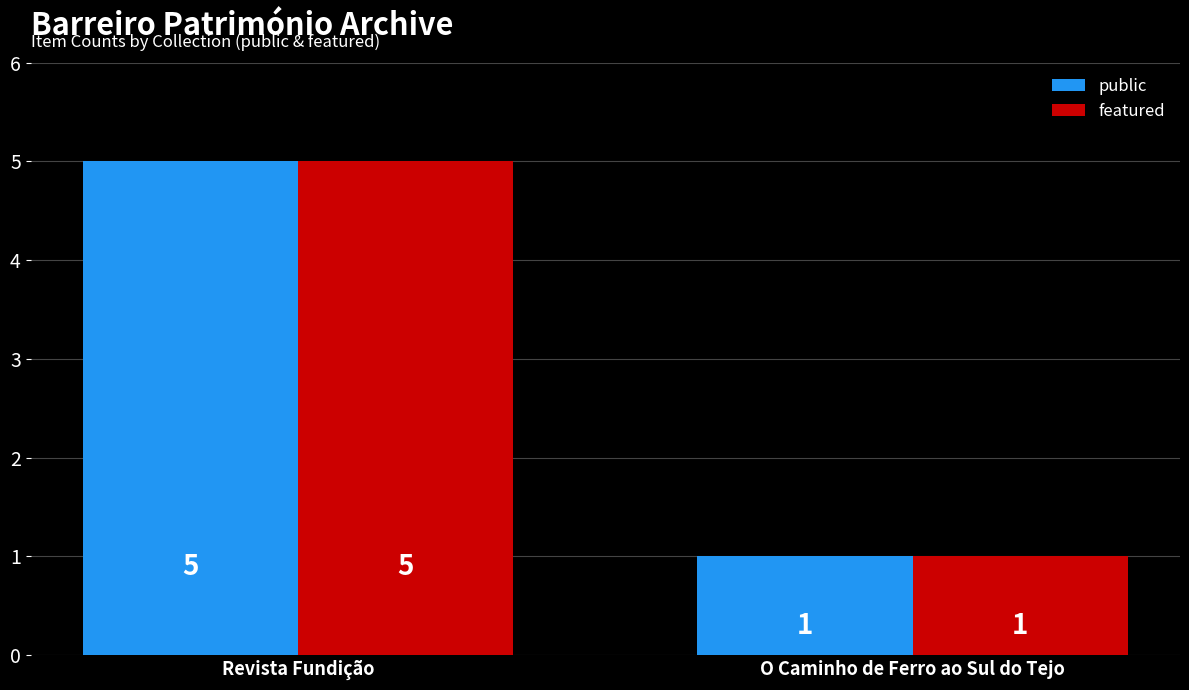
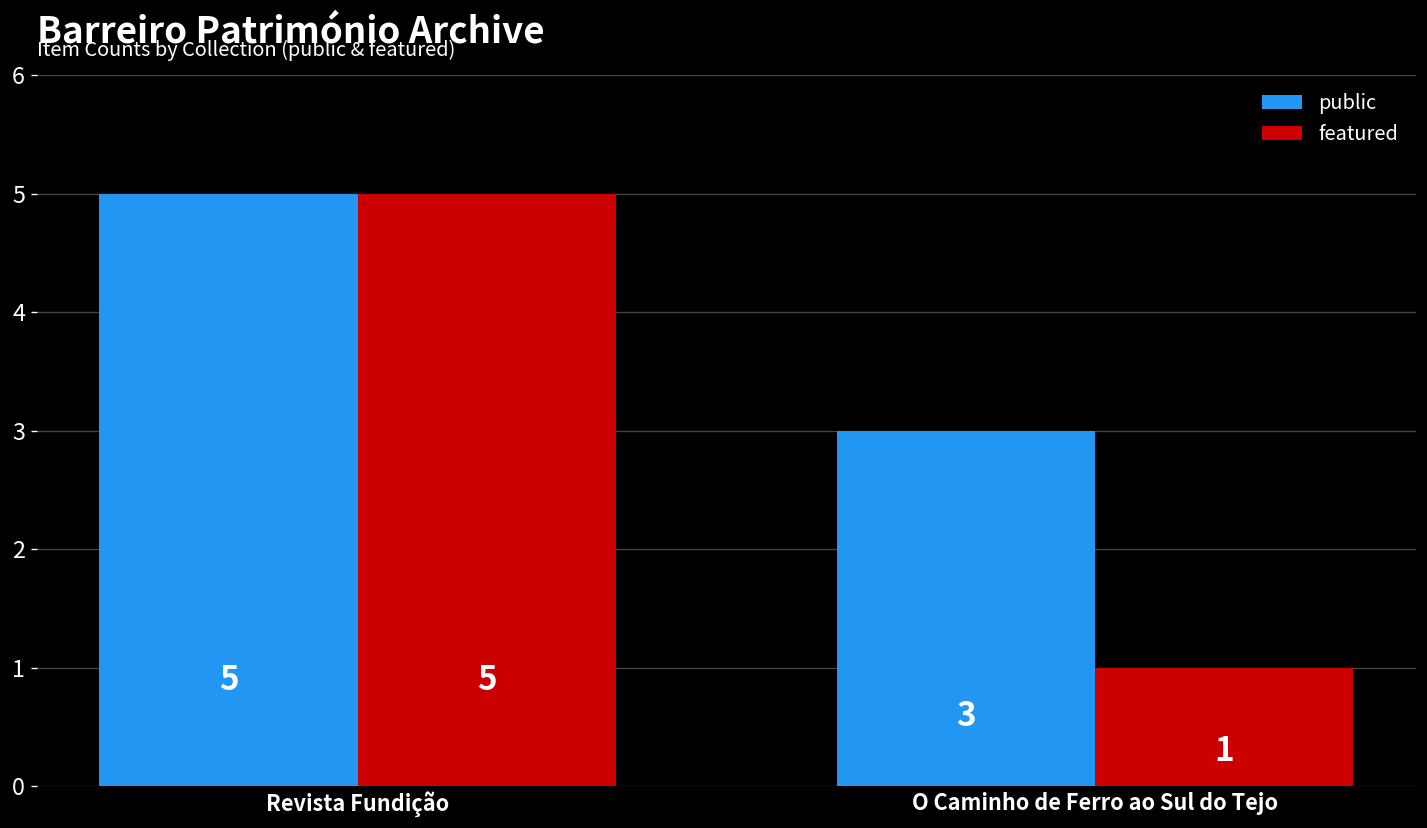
public, O Caminho de Ferro ao Sul do Tejo: 1 -> 3
